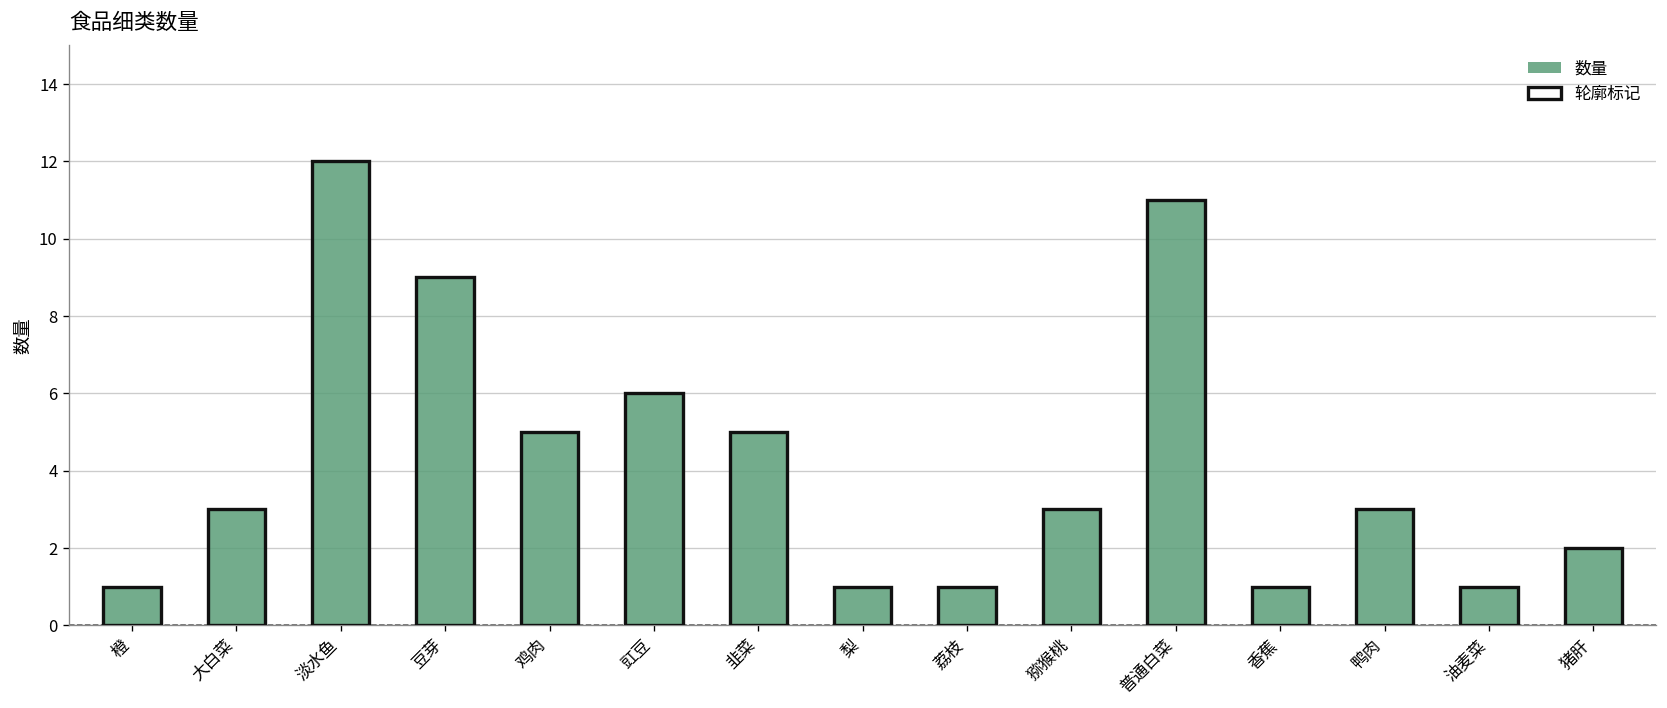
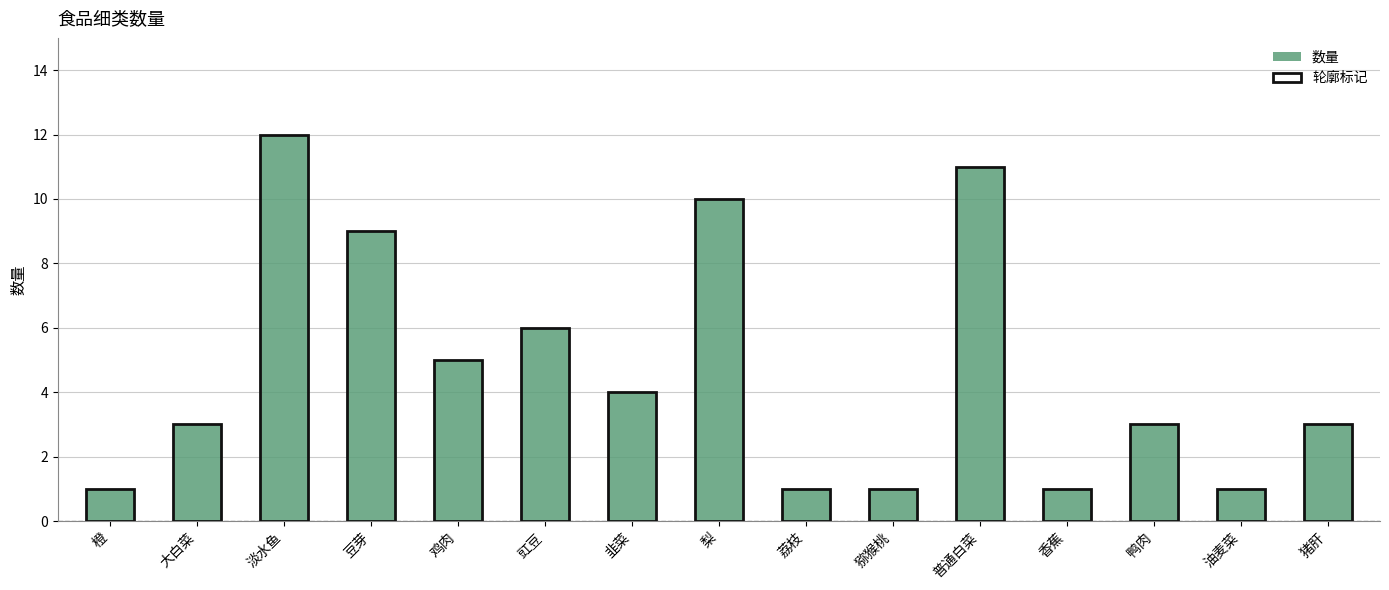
韭菜: 5 -> 4
梨: 1 -> 10
猕猴桃: 3 -> 1
猪肝: 2 -> 3
